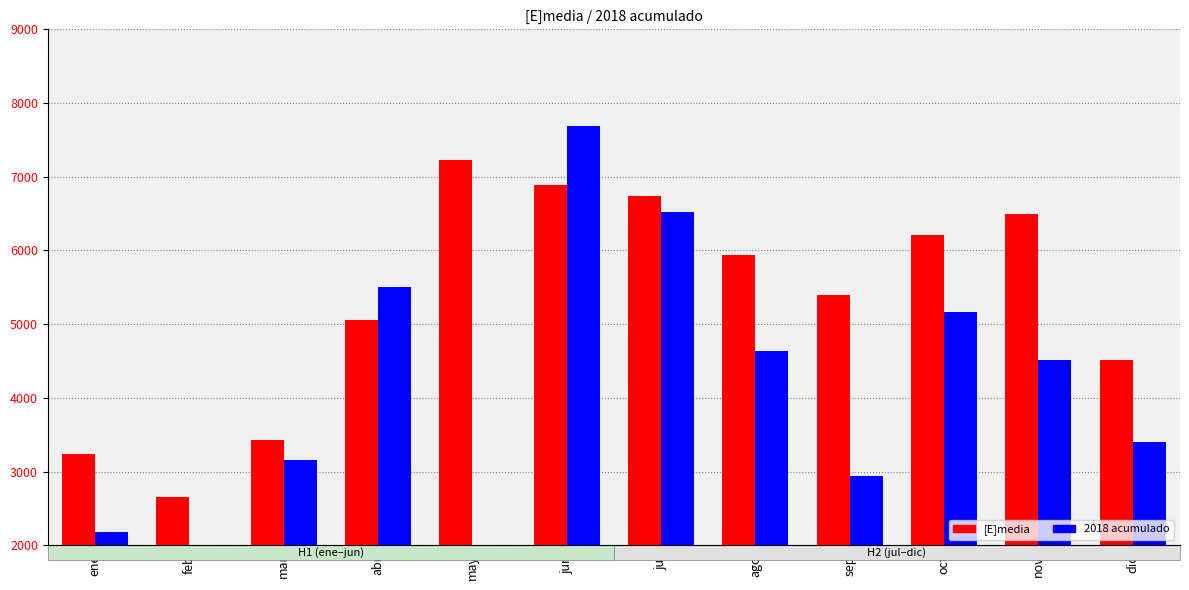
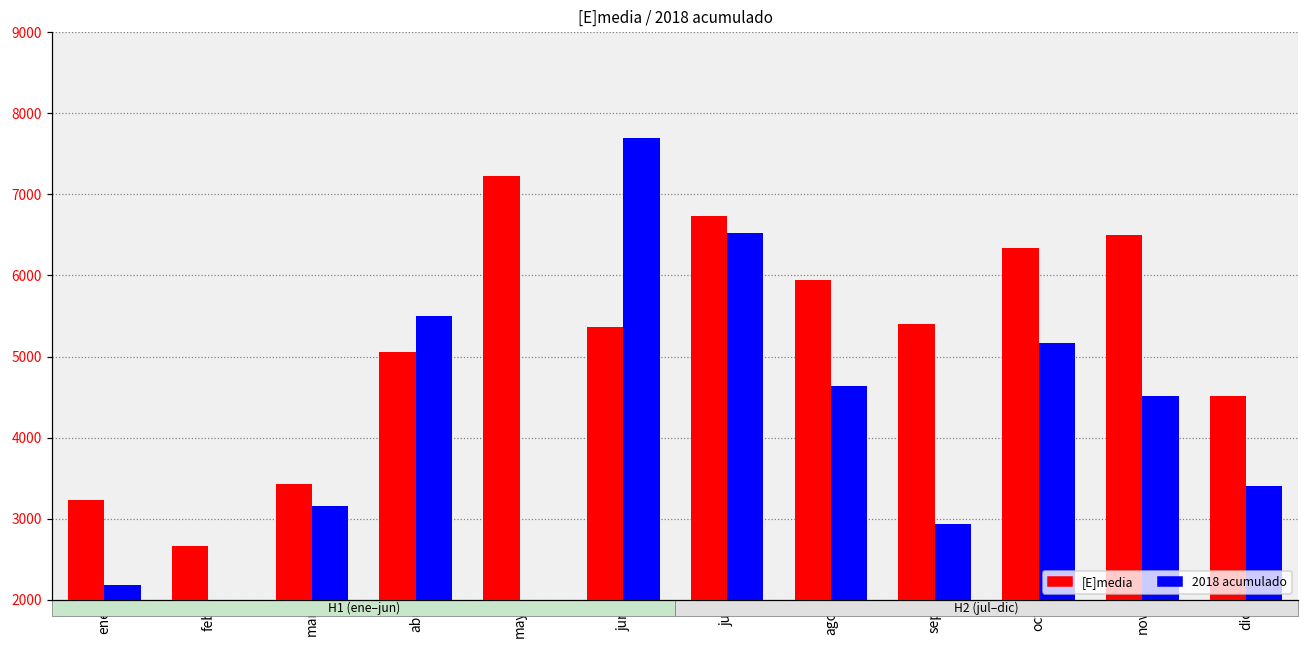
[E]media, jun: 6900 -> 5400
[E]media, oct: 6200 -> 6300
